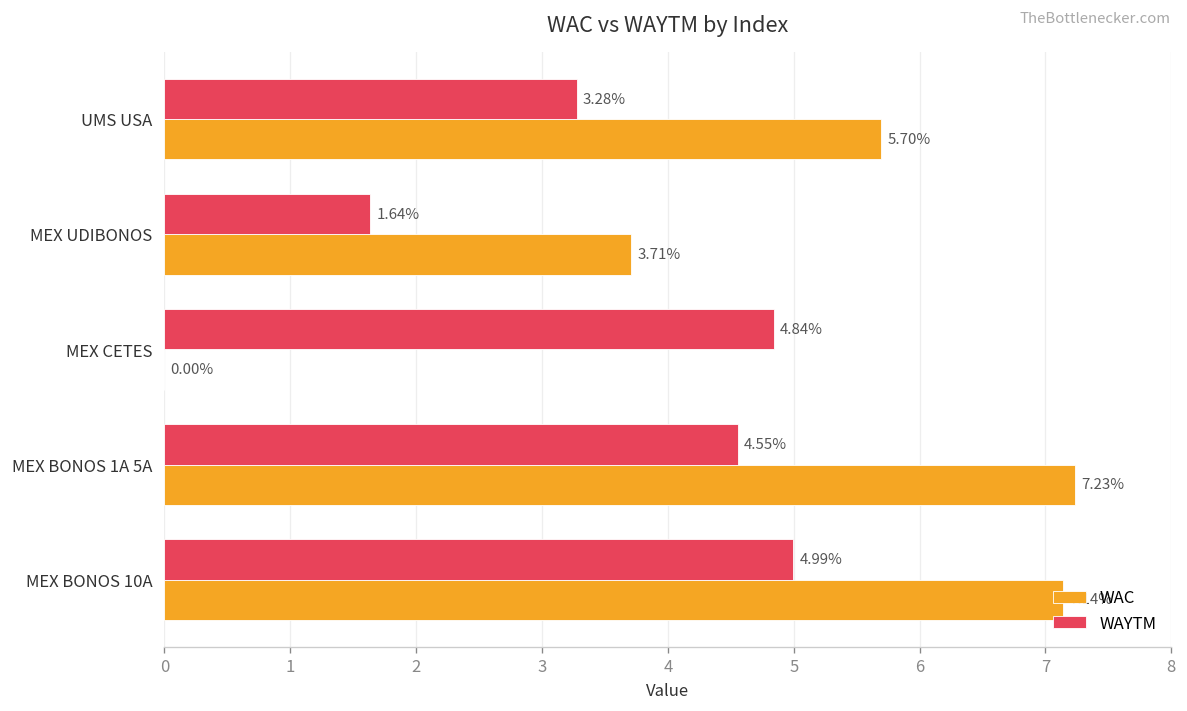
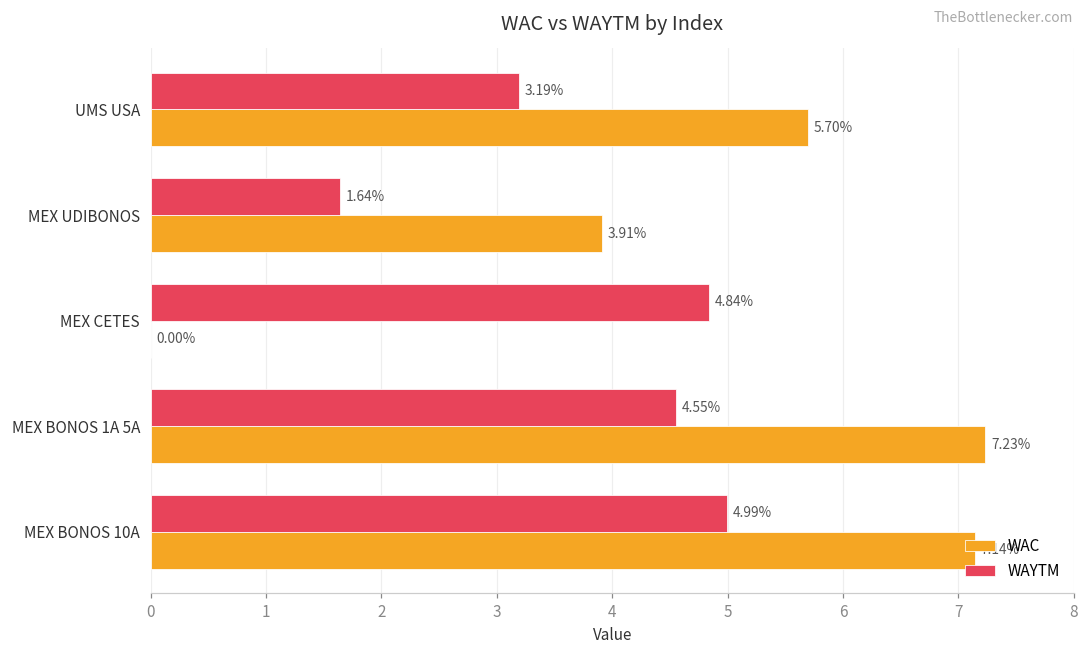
WAYTM, UMS USA: 3.28% -> 3.19%
WAC, MEX UDIBONOS: 3.71% -> 3.91%
